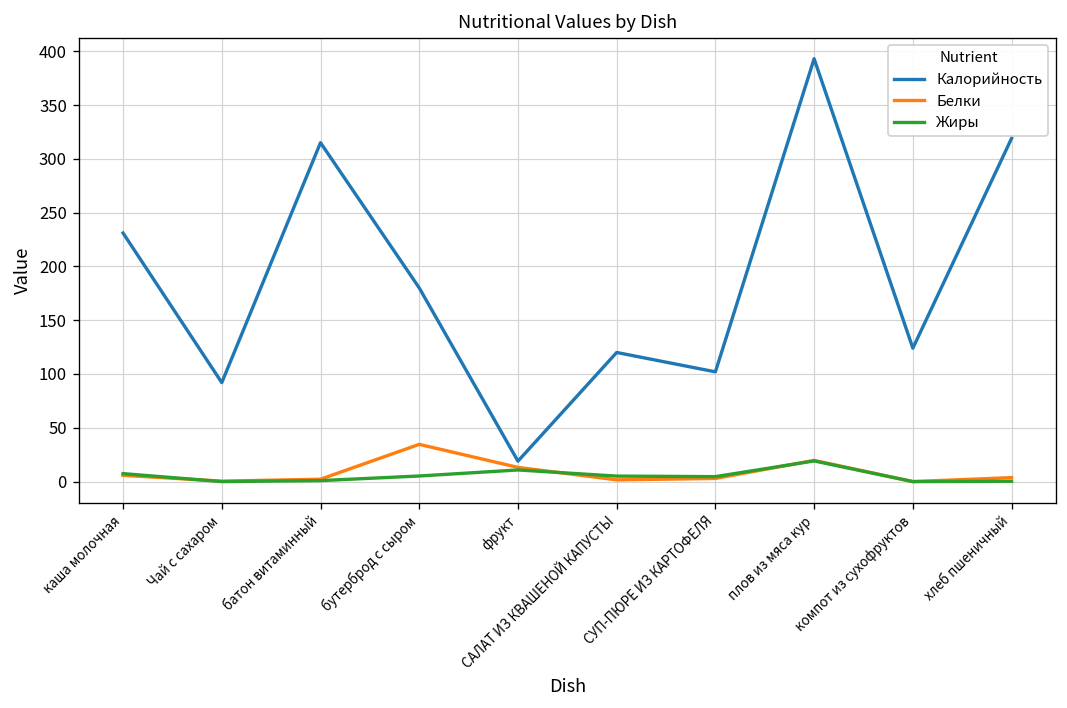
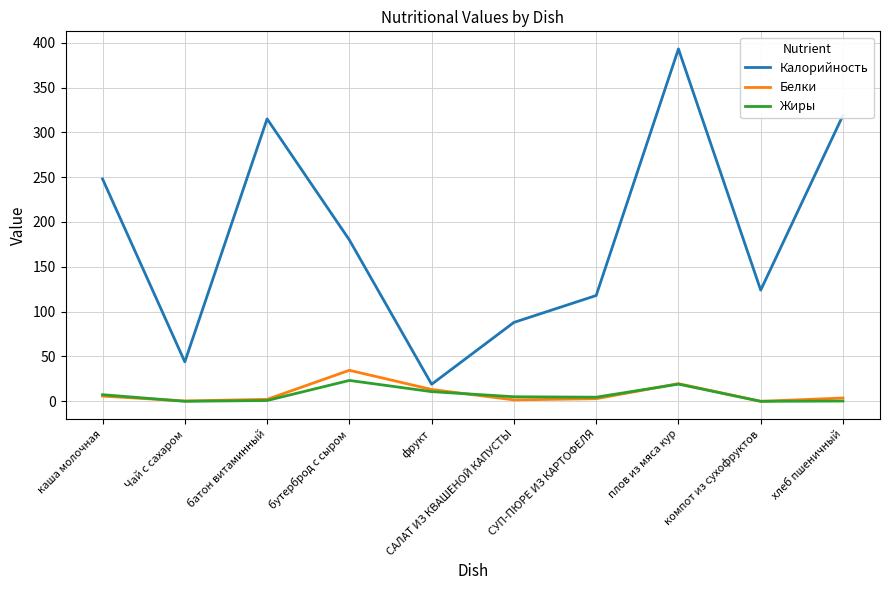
Калорийность, каша молочная: 230 -> 250
Калорийность, Чай с сахаром: 90 -> 40
Жиры, бутерброд с сыром: 10 -> 20
Калорийность, САЛАТ ИЗ КВАШЕНОЙ КАПУСТЫ: 120 -> 90
Калорийность, СУП-ПЮРЕ ИЗ КАРТОФЕЛЯ: 100 -> 120
